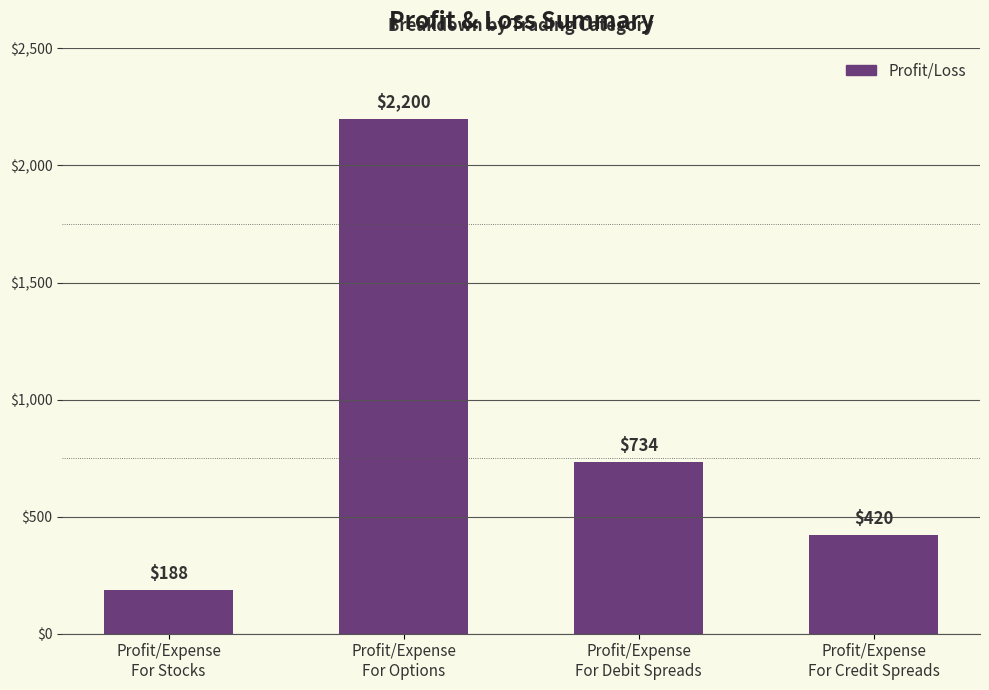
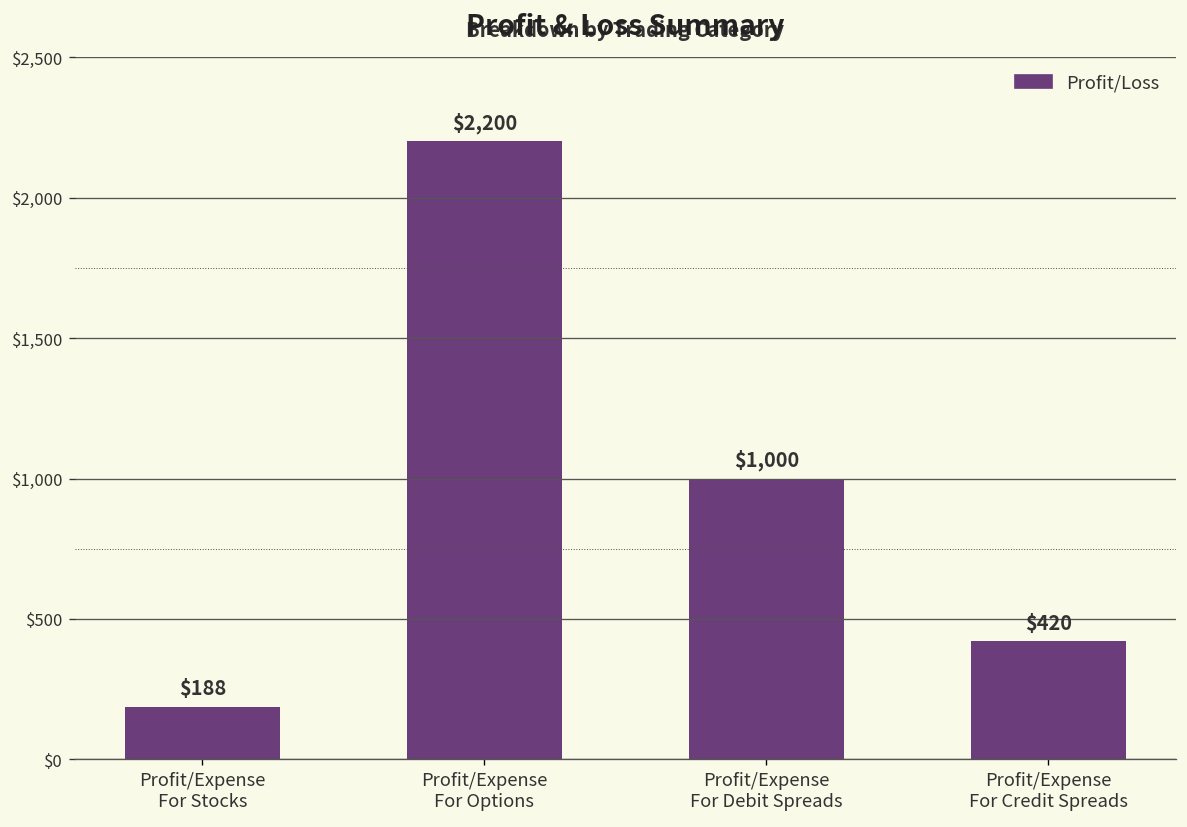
Profit/Expense For Debit Spreads: $734 -> $1,000
